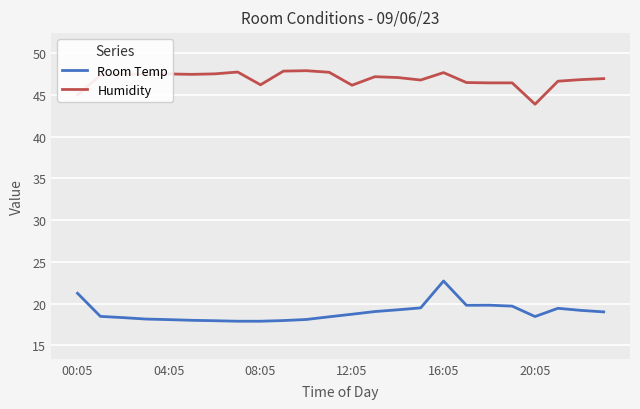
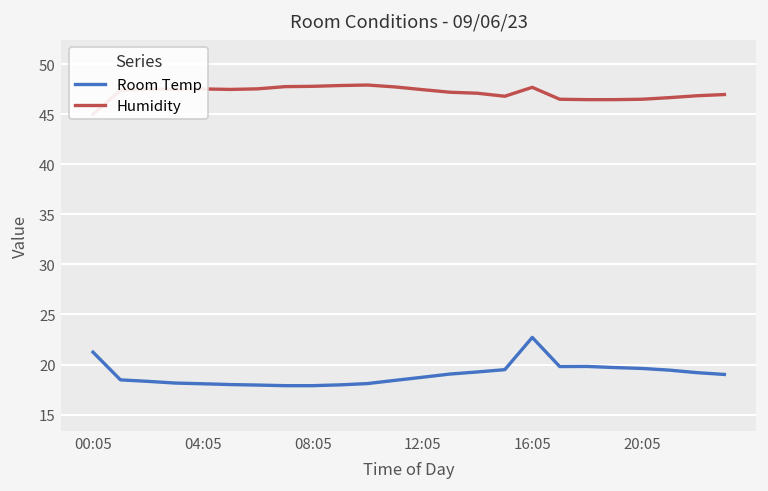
Humidity, 08:05: 46 -> 48
Humidity, 12:05: 46 -> 47
Room Temp, 20:05: 18 -> 20
Humidity, 20:05: 44 -> 47
